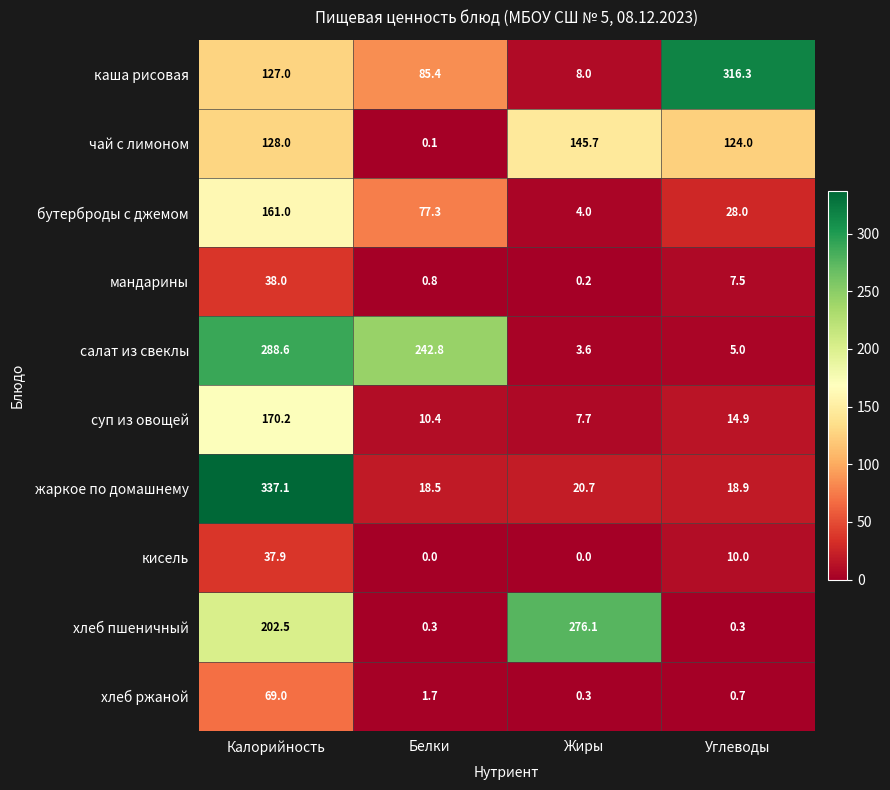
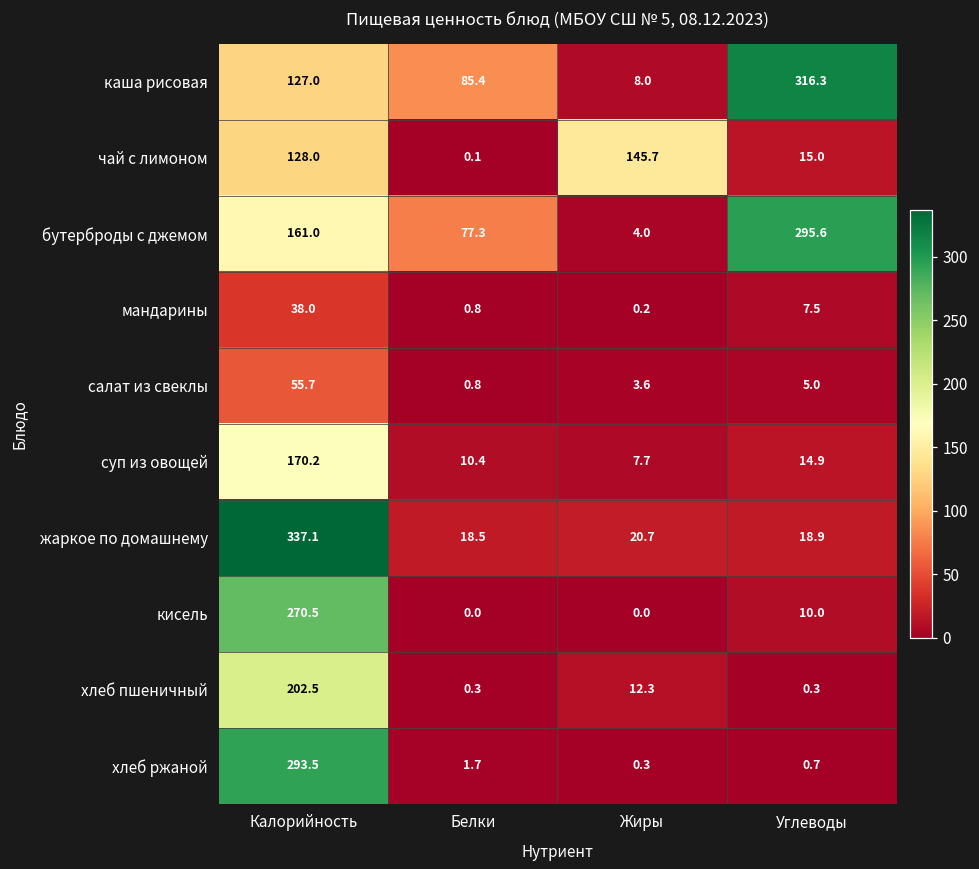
чай с лимоном, Углеводы: 124.0 -> 15.0
бутерброды с джемом, Углеводы: 28.0 -> 295.6
салат из свеклы, Калорийность: 288.6 -> 55.7
салат из свеклы, Белки: 242.8 -> 0.8
кисель, Калорийность: 37.9 -> 270.5
хлеб пшеничный, Жиры: 276.1 -> 12.3
хлеб ржаной, Калорийность: 69.0 -> 293.5
